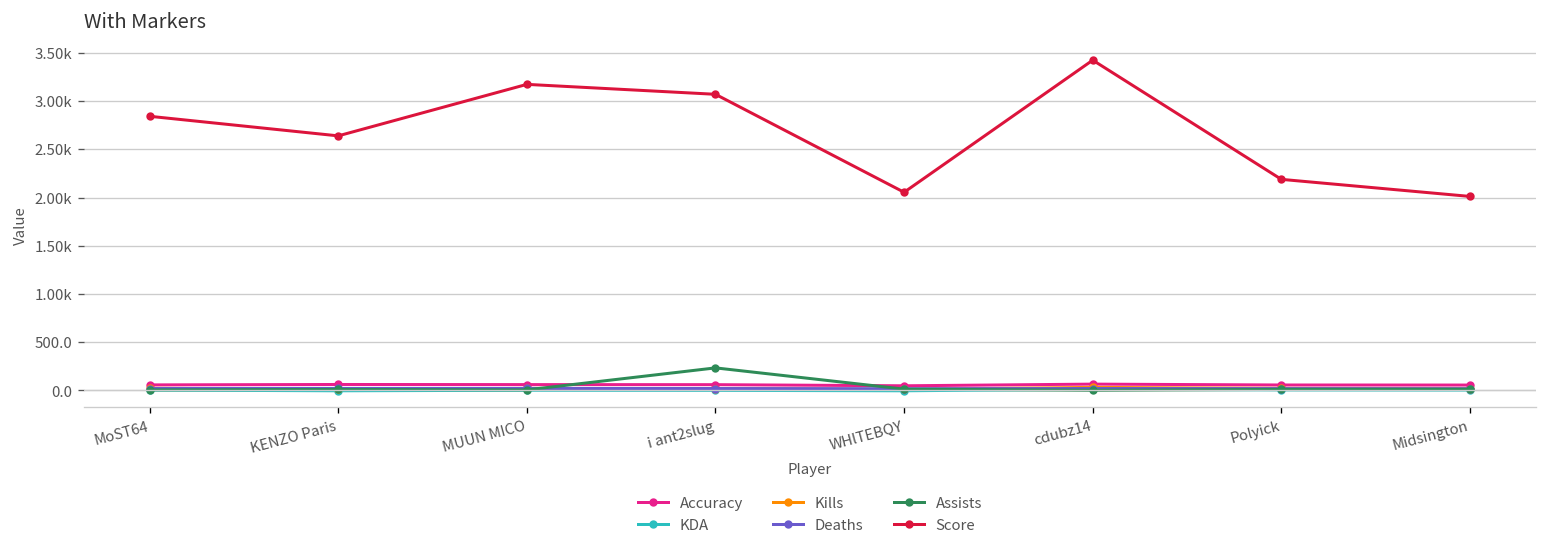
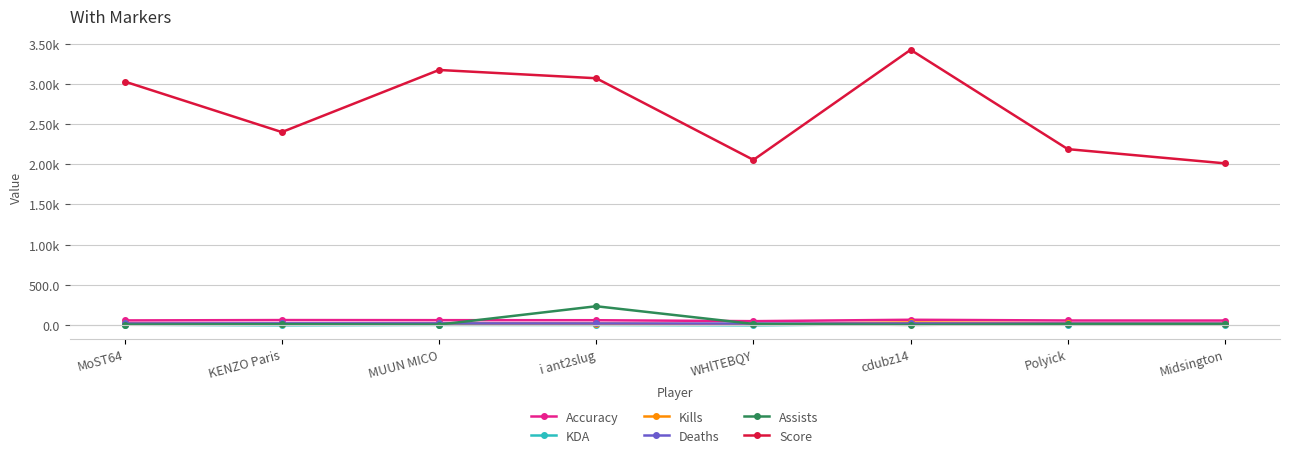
Score, MoST64: 2800 -> 3000
Score, KENZO Paris: 2600 -> 2400
